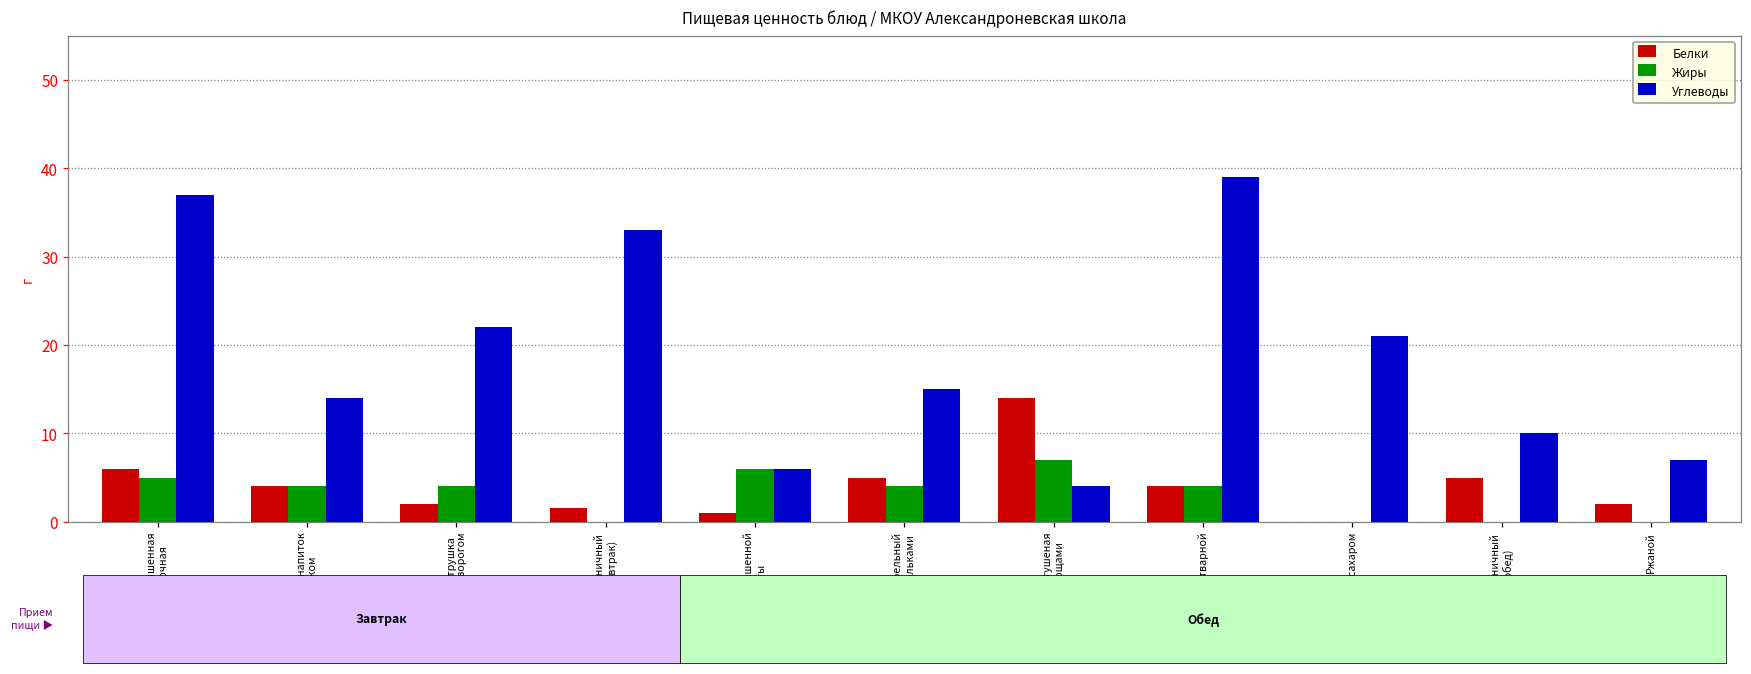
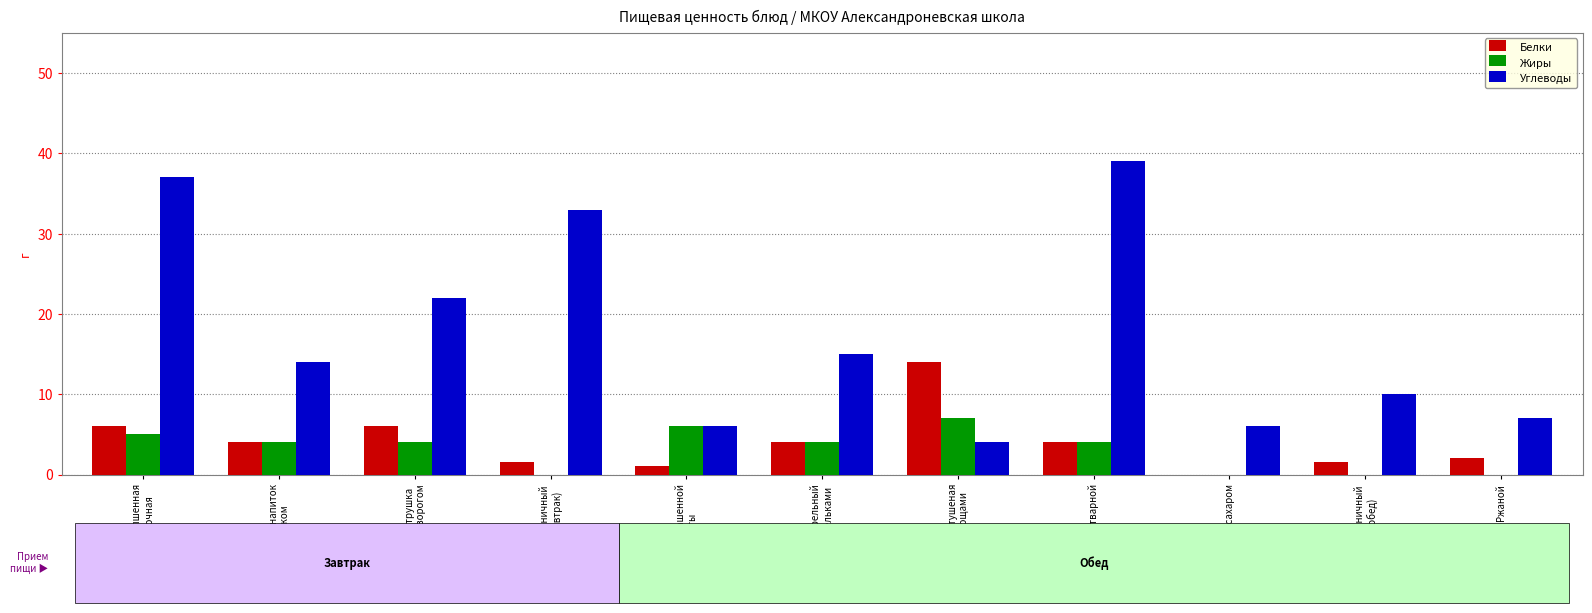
Белки, ватрушка с творогом: 2 -> 6
Белки, суп картофельный с фрикадельками: 5 -> 4
Углеводы, чай с сахаром: 21 -> 6
Белки, Пшеничный (обед): 5 -> 2
